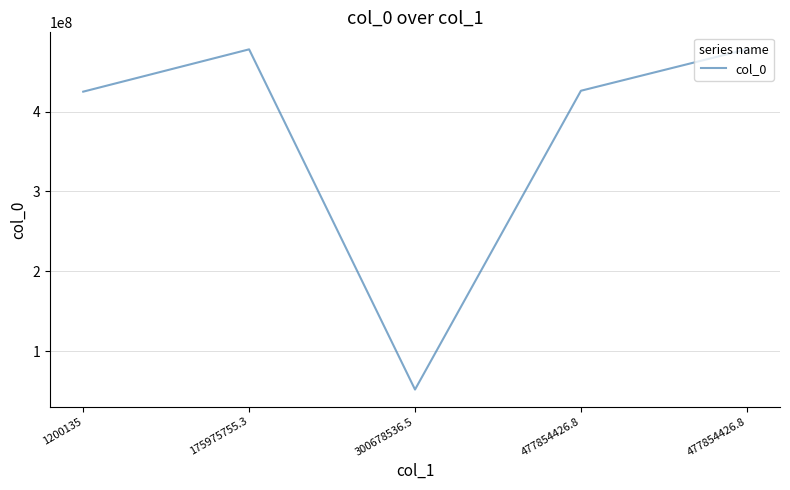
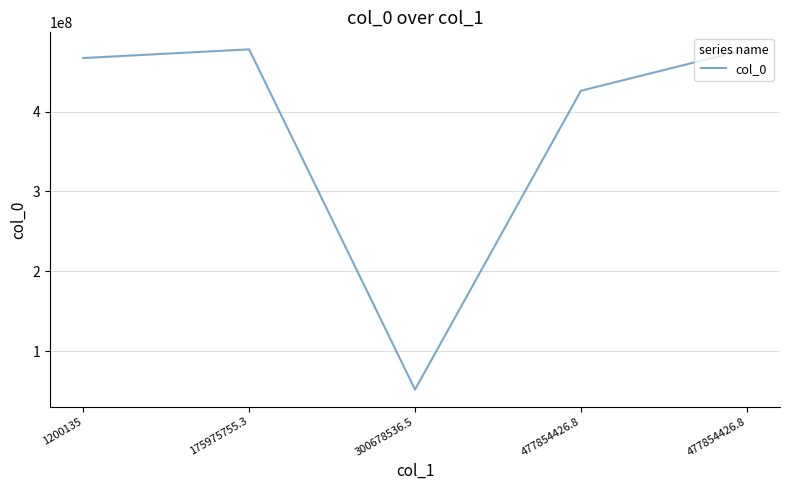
1200135: 420000000 -> 470000000
